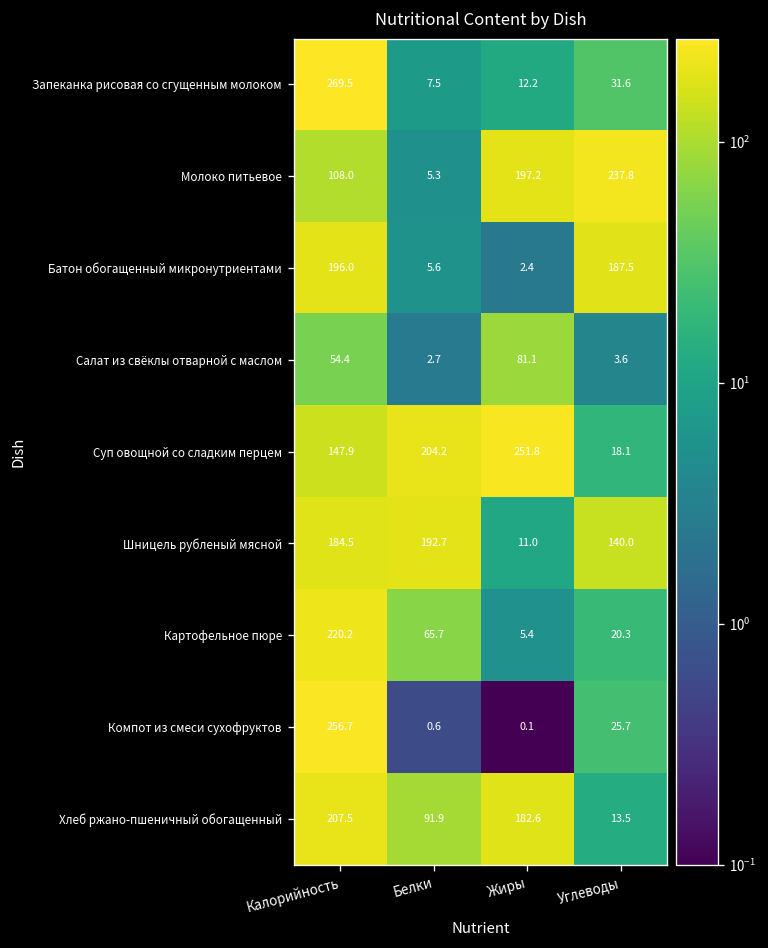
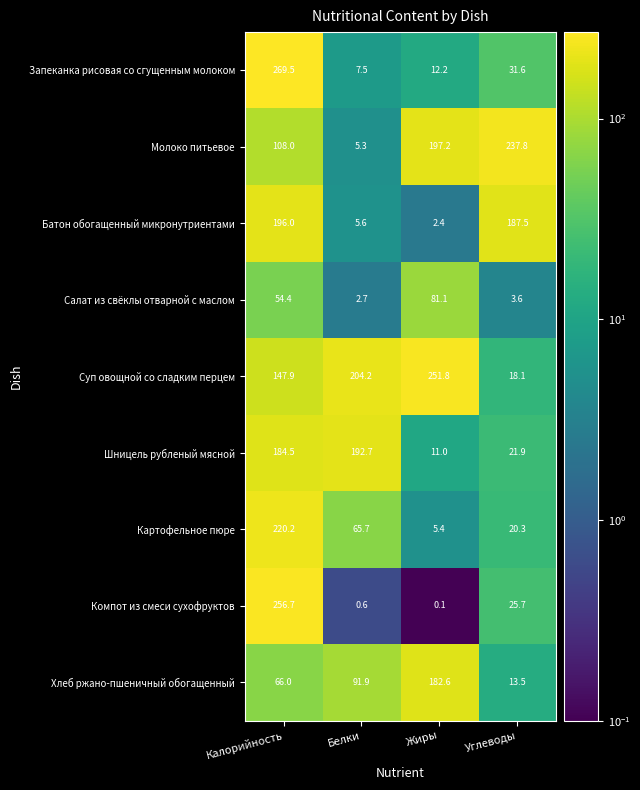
Шницель рубленый мясной, Углеводы: 140.0 -> 21.9
Хлеб ржано-пшеничный обогащенный, Калорийность: 207.5 -> 66.0
